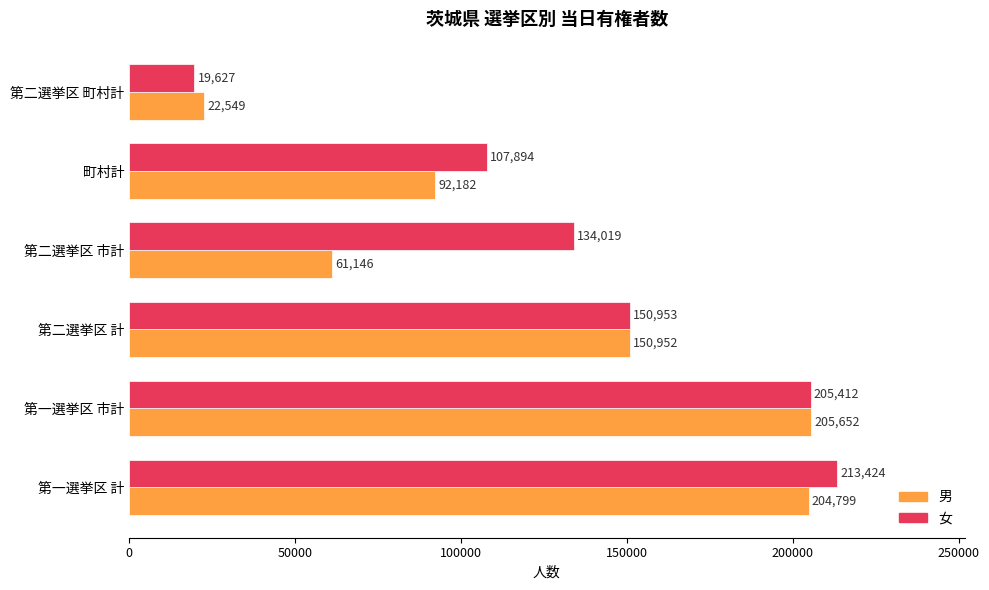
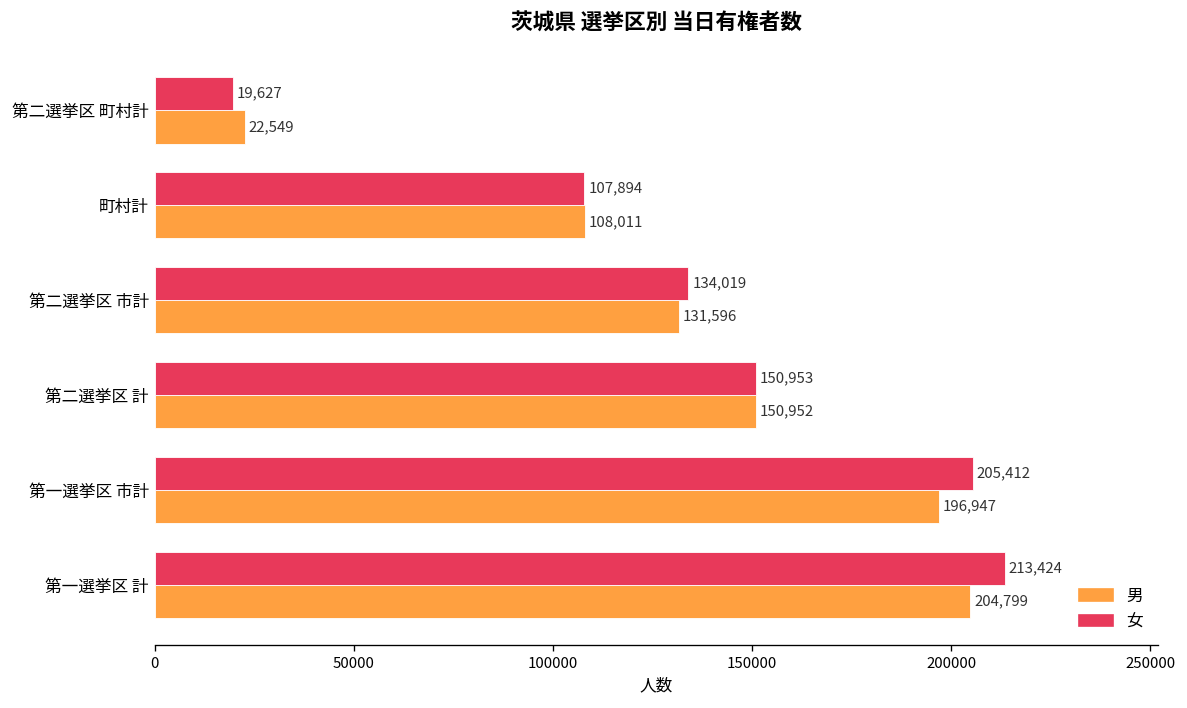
男, 町村計: 92,182 -> 108,011
男, 第二選挙区 市計: 61,146 -> 131,596
男, 第一選挙区 市計: 205,652 -> 196,947
